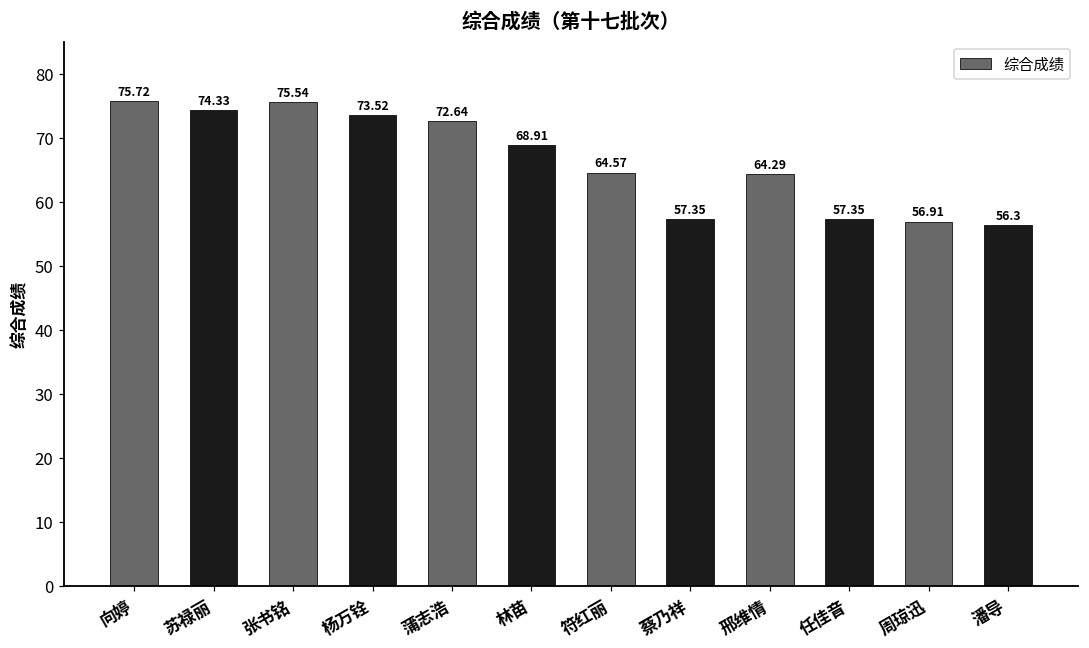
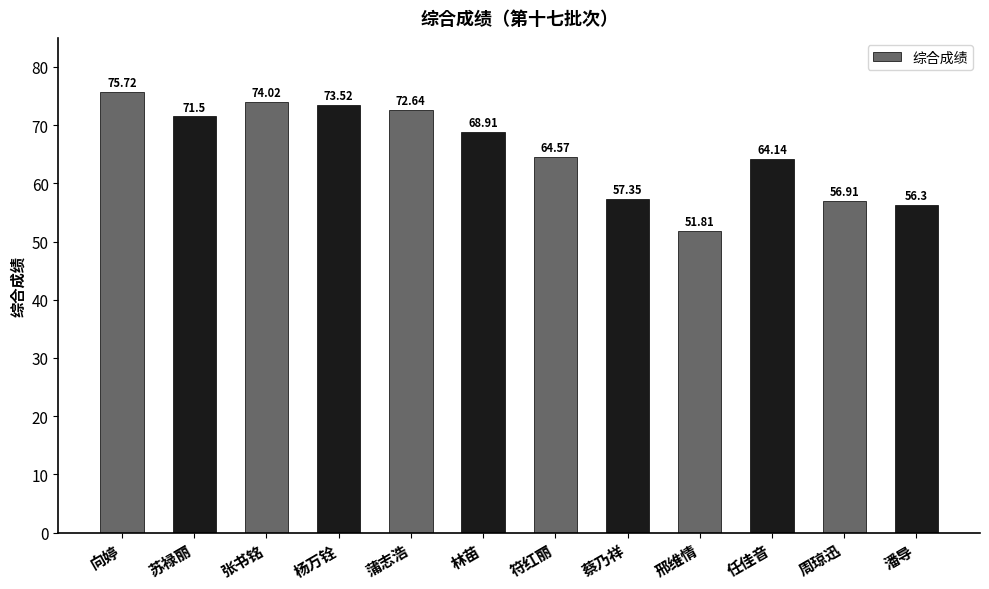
苏禄丽: 74.33 -> 71.5
张书铭: 75.54 -> 74.02
邢维情: 64.29 -> 51.81
任佳音: 57.35 -> 64.14
